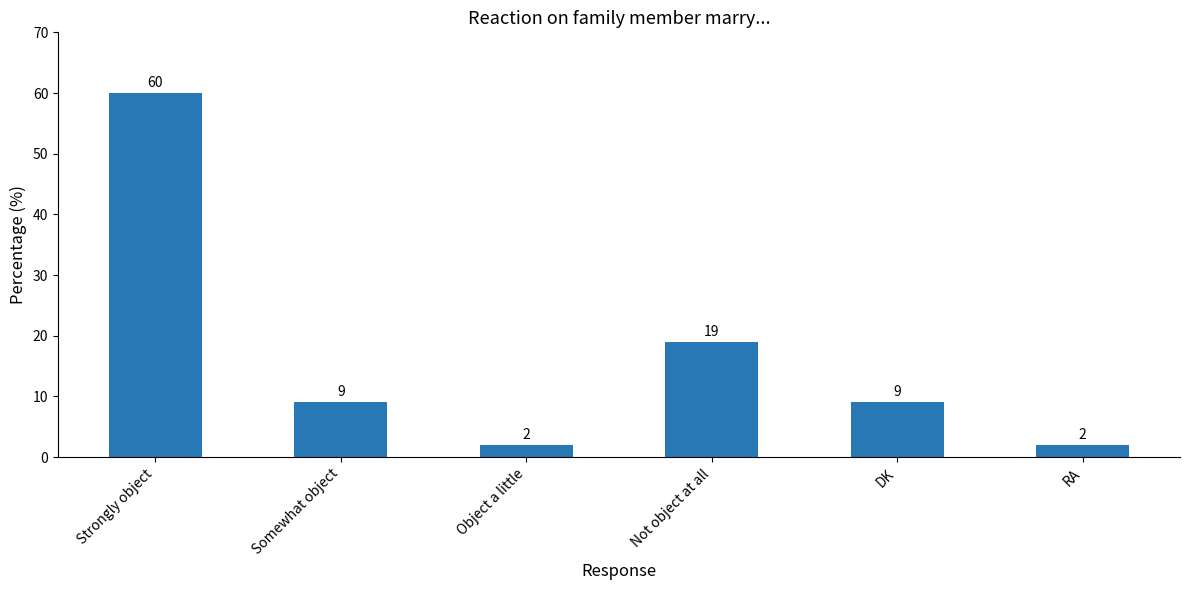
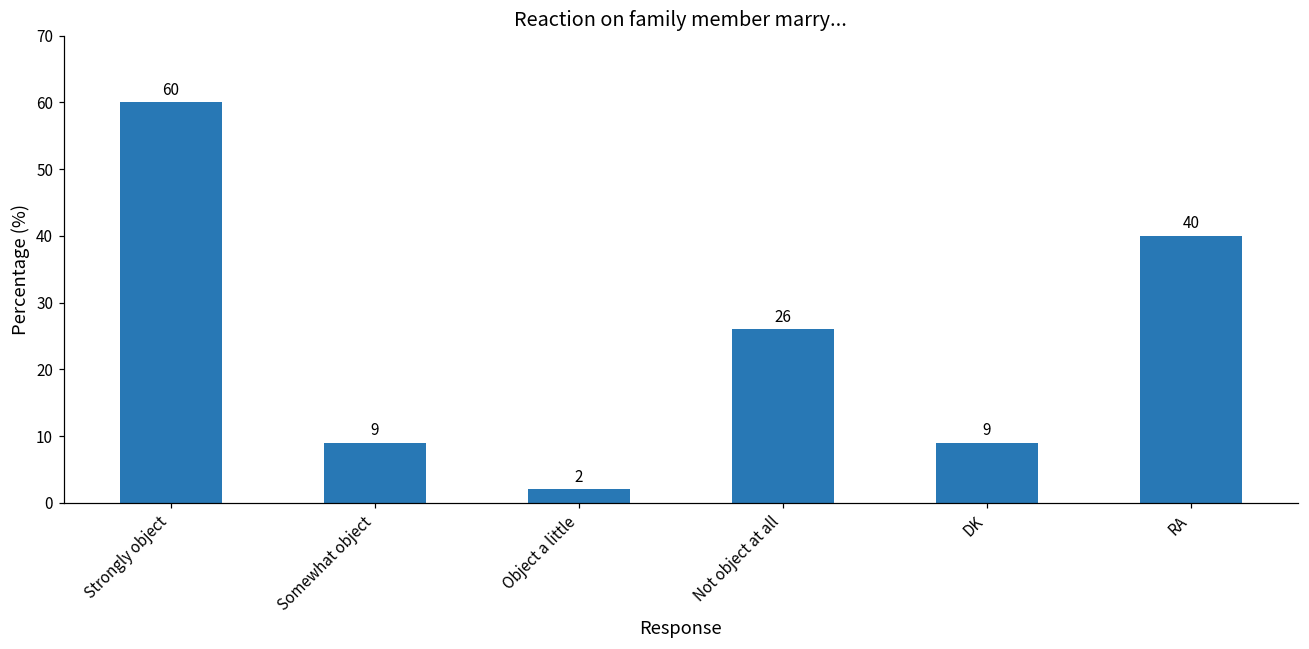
Not object at all: 19 -> 26
RA: 2 -> 40
